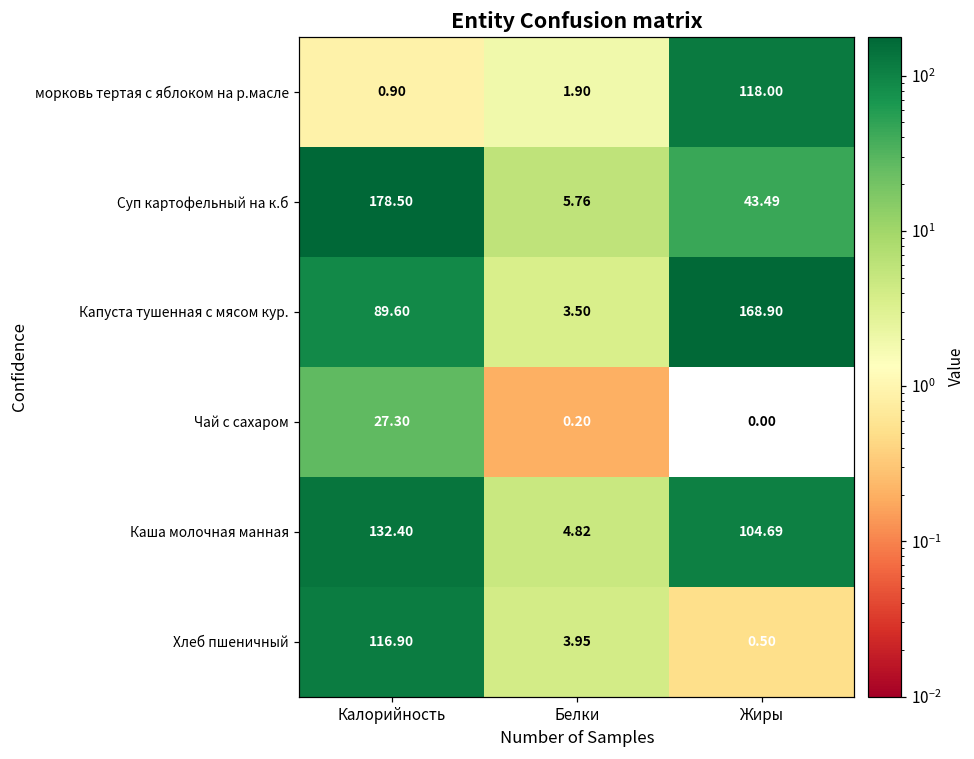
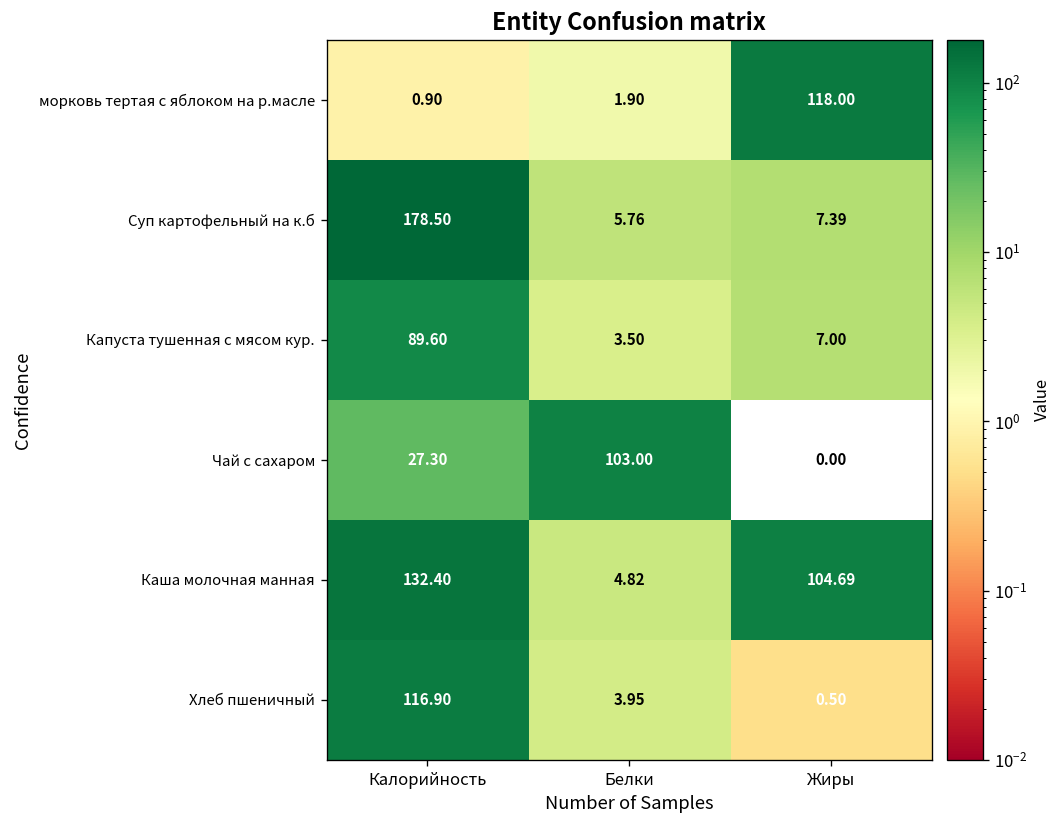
Суп картофельный на к.б, Жиры: 43.49 -> 7.39
Капуста тушенная с мясом кур., Жиры: 168.90 -> 7.00
Чай с сахаром, Белки: 0.20 -> 103.00
